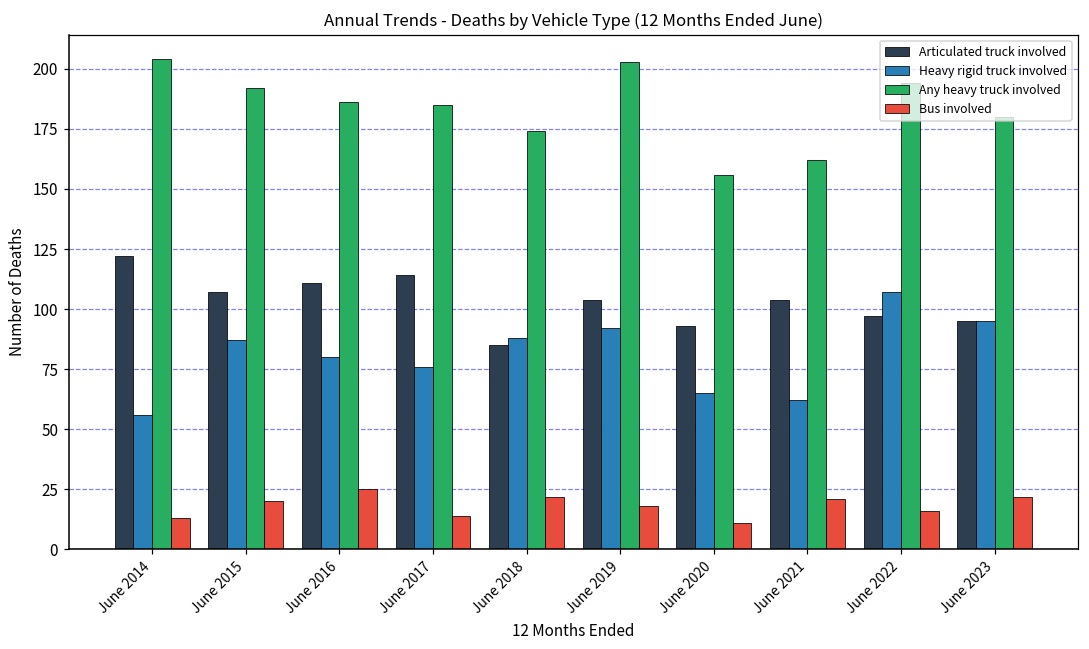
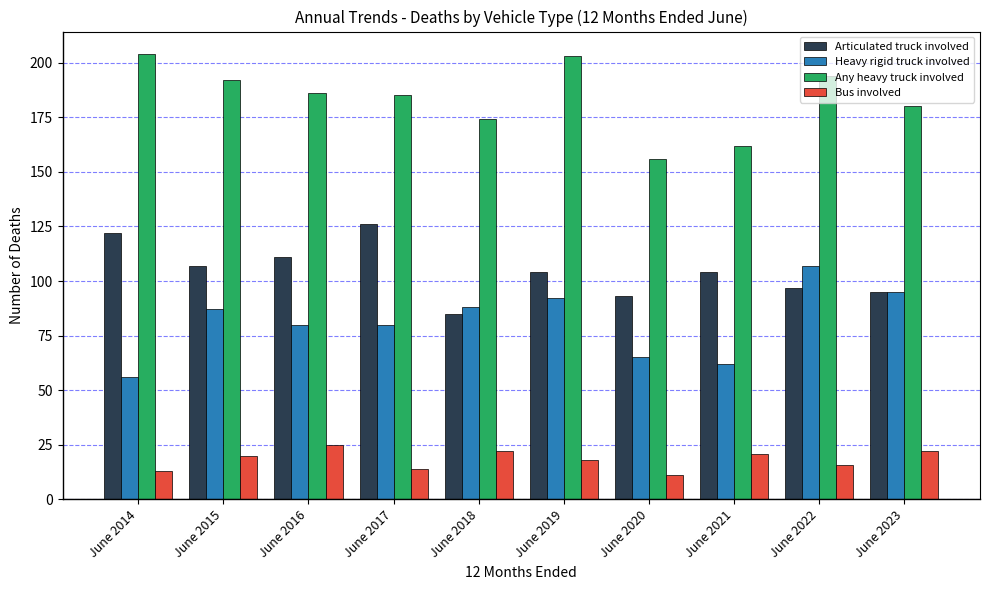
Articulated truck involved, June 2017: 114 -> 126
Heavy rigid truck involved, June 2017: 76 -> 80
